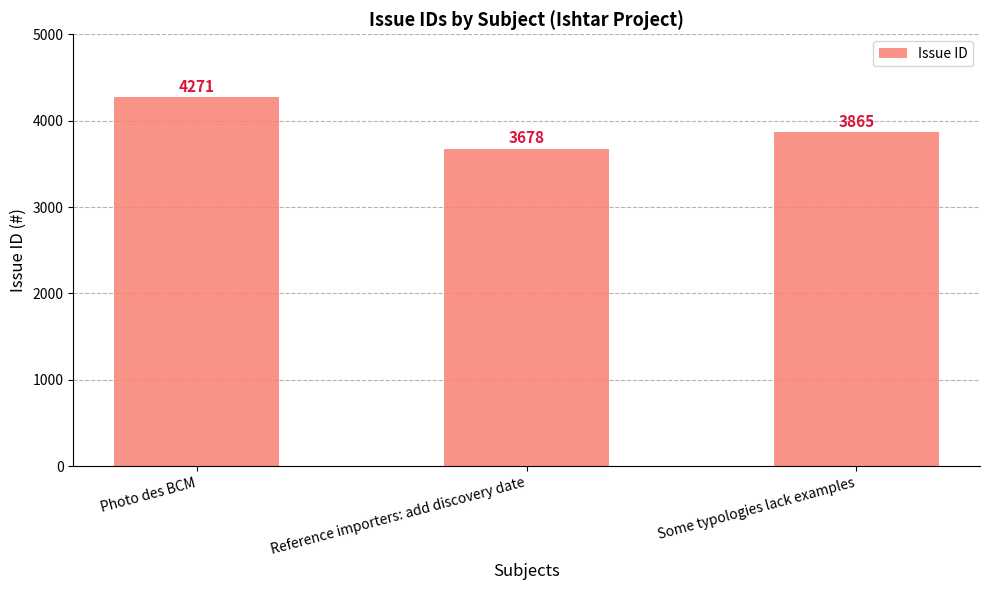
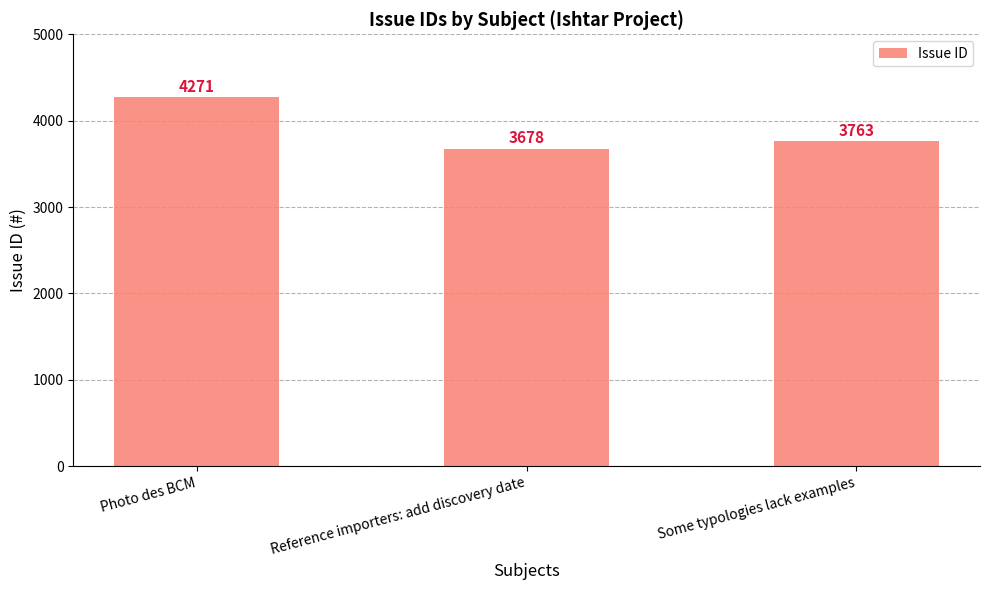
Some typologies lack examples: 3865 -> 3763
